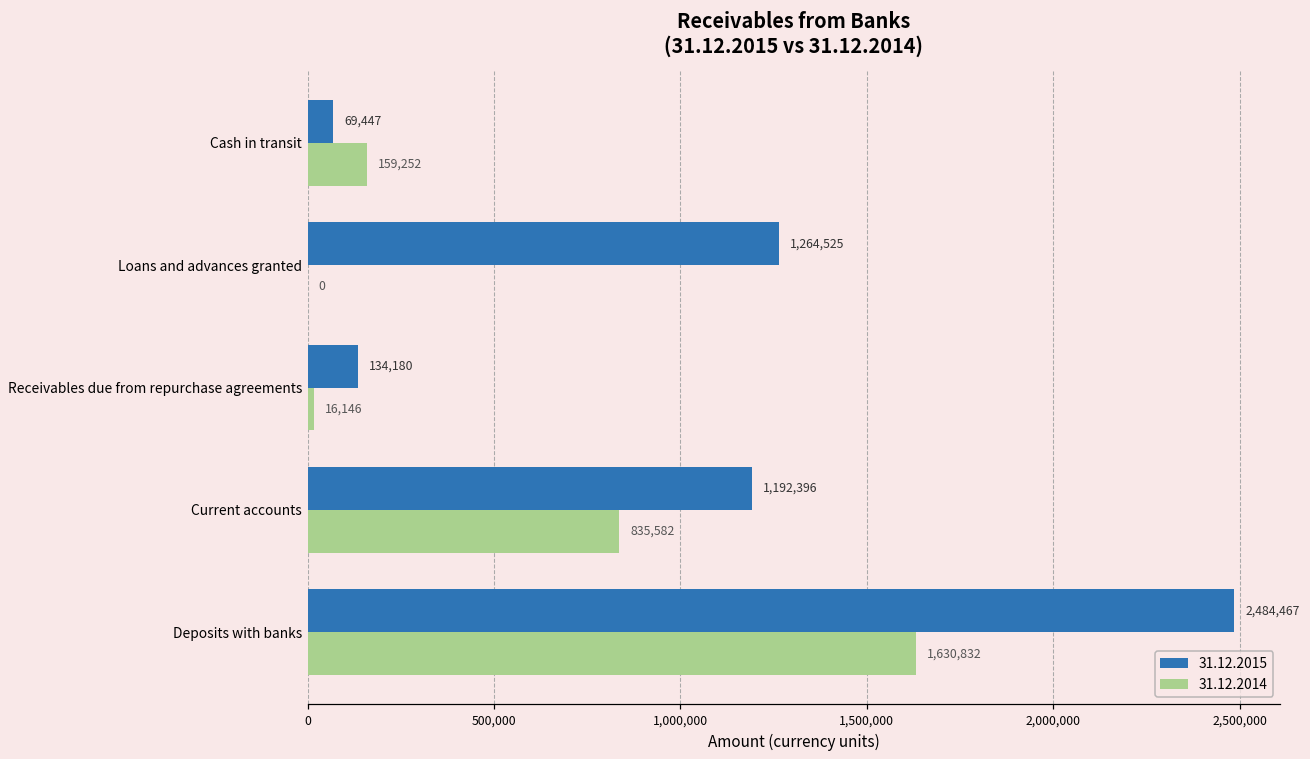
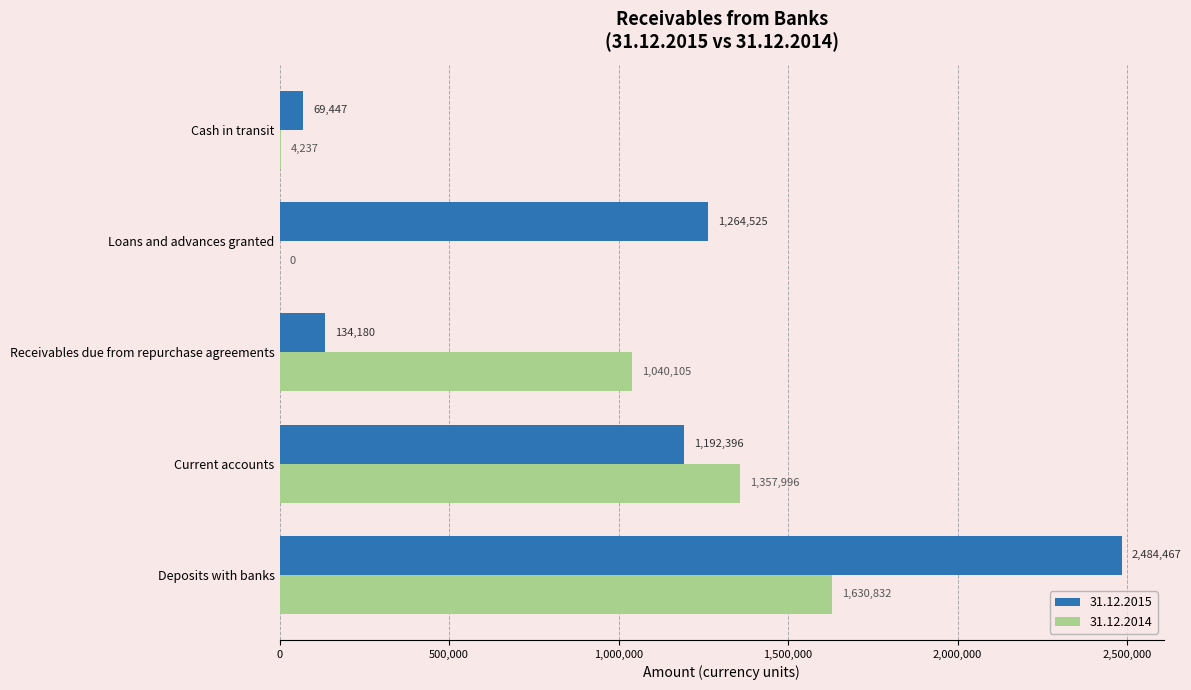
31.12.2014, Cash in transit: 159,252 -> 4,237
31.12.2014, Receivables due from repurchase agreements: 16,146 -> 1,040,105
31.12.2014, Current accounts: 835,582 -> 1,357,996
